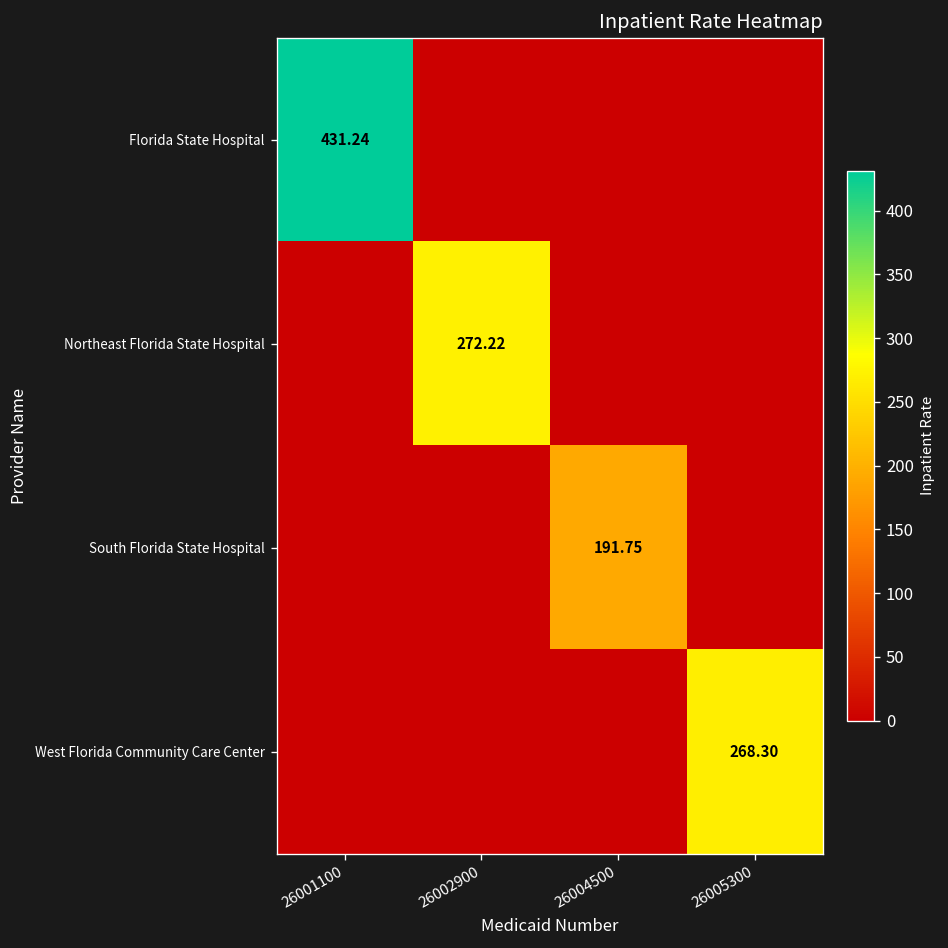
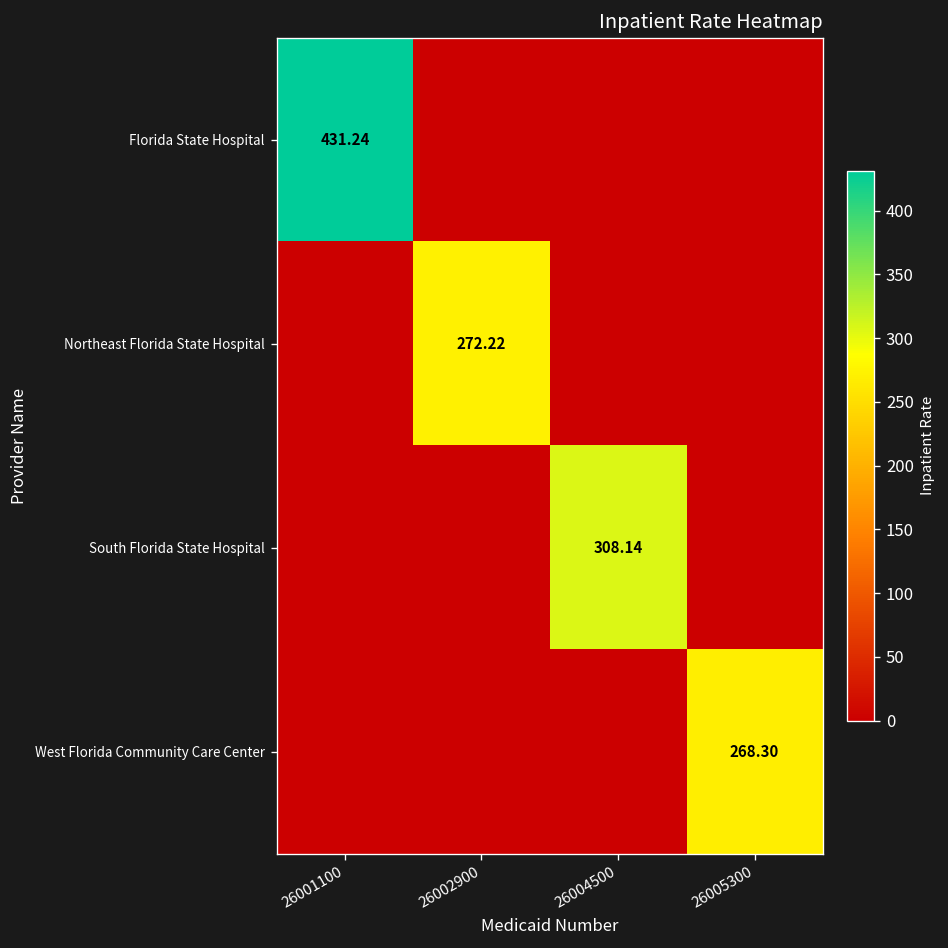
South Florida State Hospital, 26004500: 191.75 -> 308.14
